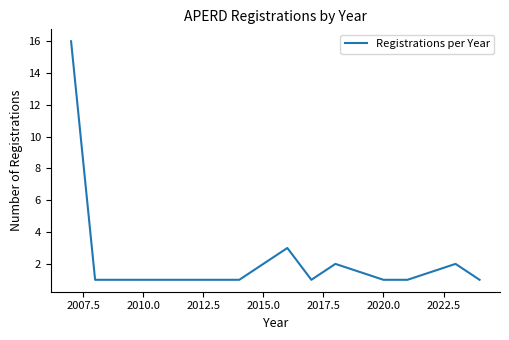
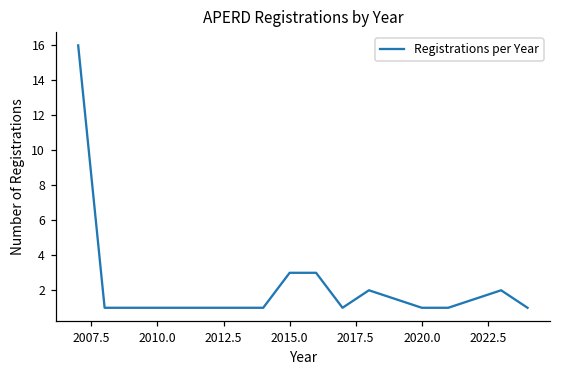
2015.0: 2 -> 3
